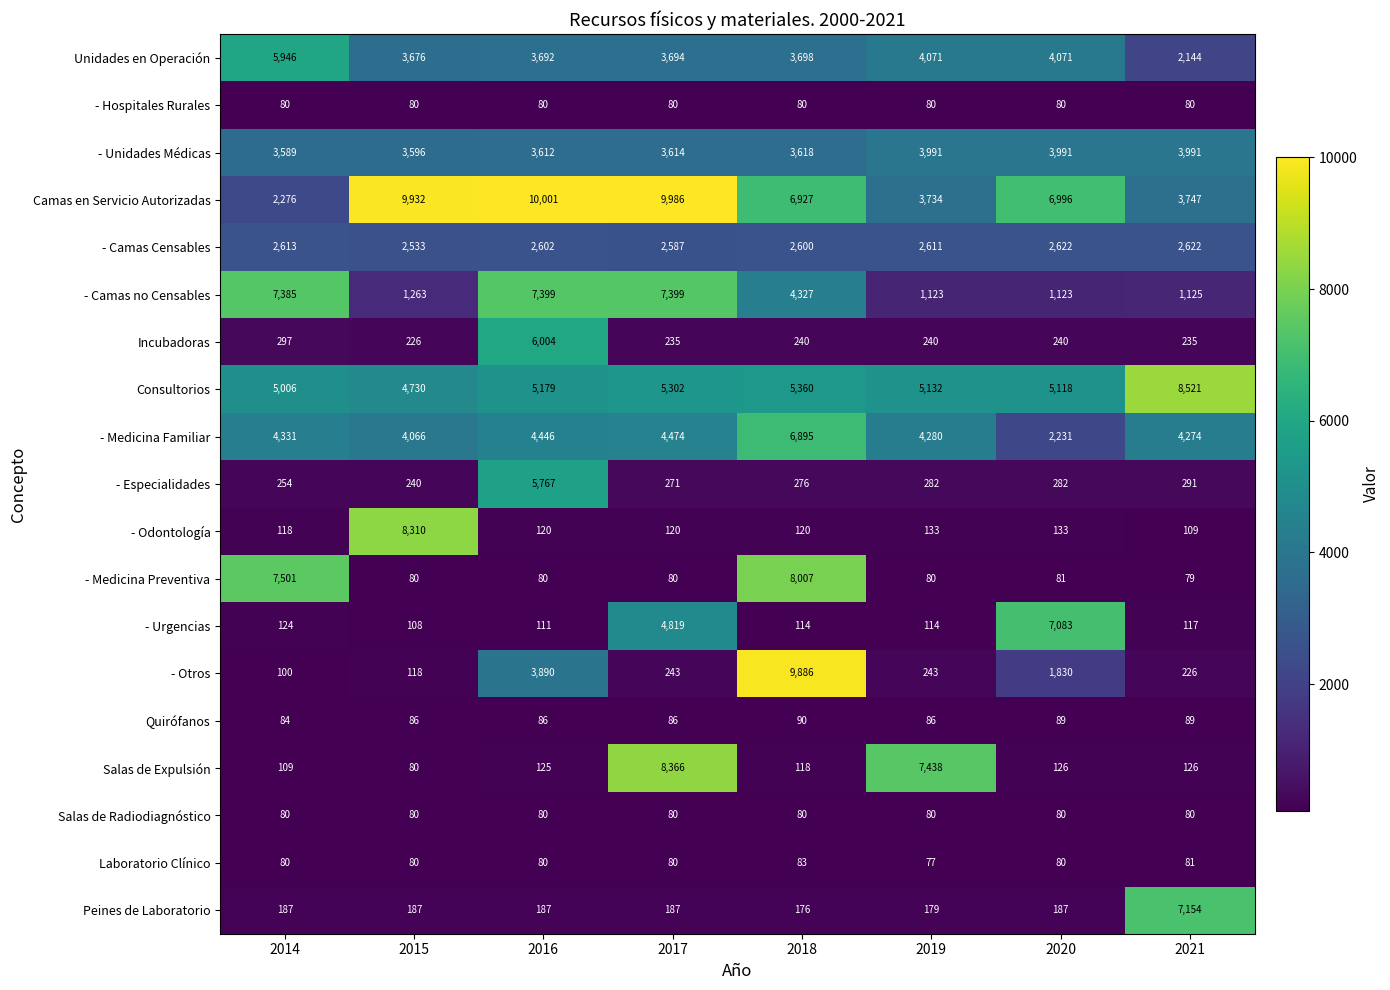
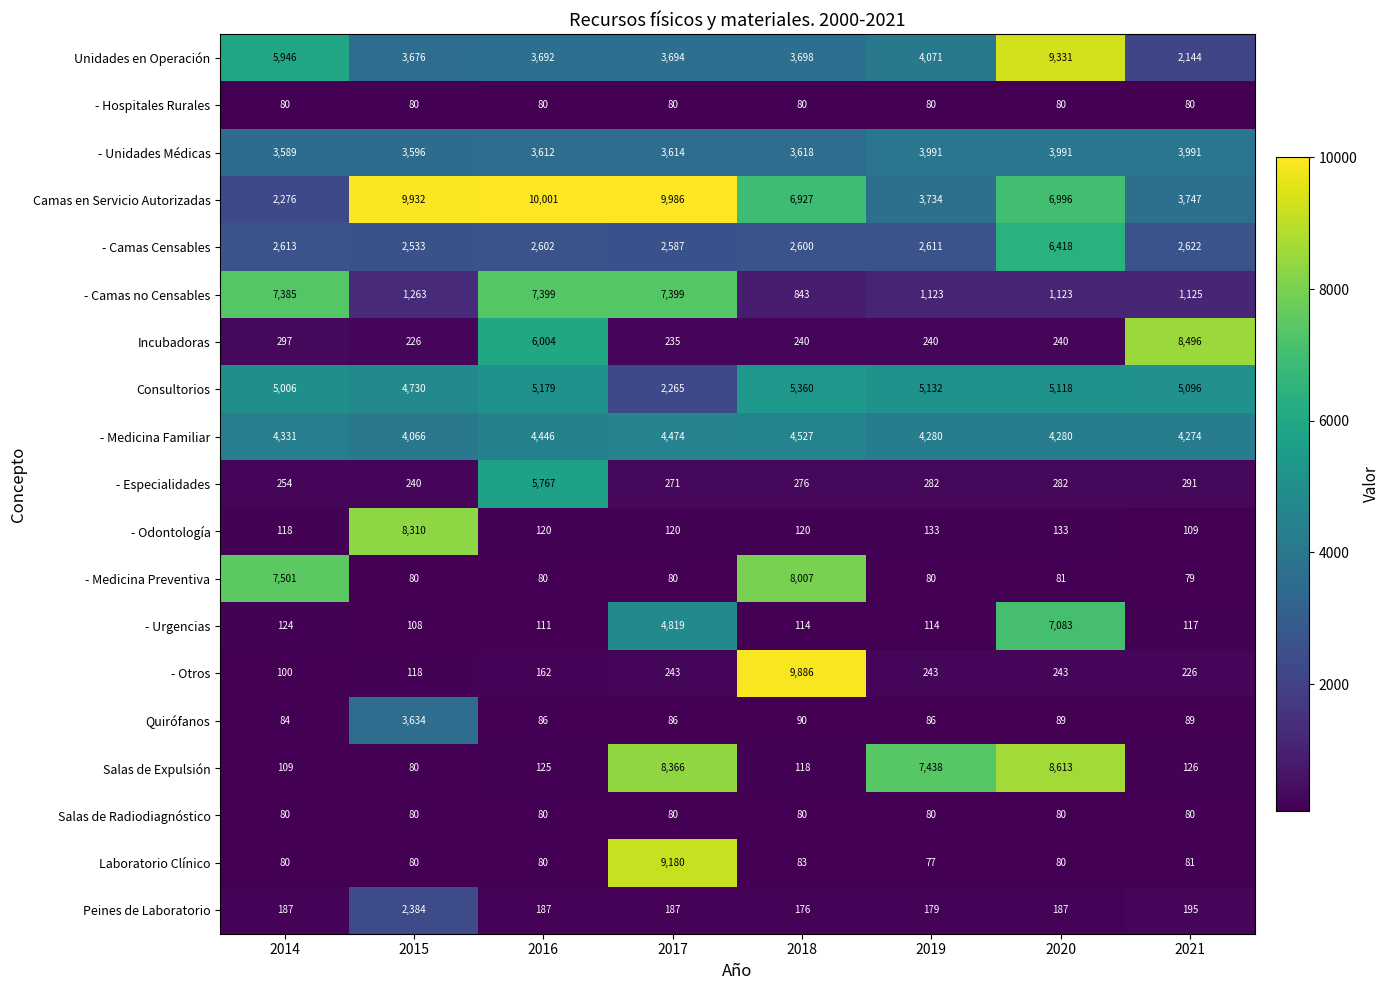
Unidades en Operación, 2020: 4,071 -> 9,331
- Camas Censables, 2020: 2,622 -> 6,418
- Camas no Censables, 2018: 4,327 -> 843
Incubadoras, 2021: 235 -> 8,496
Consultorios, 2017: 5,302 -> 2,265
Consultorios, 2021: 8,521 -> 5,096
- Medicina Familiar, 2018: 6,895 -> 4,527
- Medicina Familiar, 2020: 2,231 -> 4,280
- Otros, 2016: 3,890 -> 162
- Otros, 2020: 1,830 -> 243
Quirófanos, 2015: 86 -> 3,634
Salas de Expulsión, 2020: 126 -> 8,613
Laboratorio Clínico, 2017: 80 -> 9,180
Peines de Laboratorio, 2015: 187 -> 2,384
Peines de Laboratorio, 2021: 7,154 -> 195
